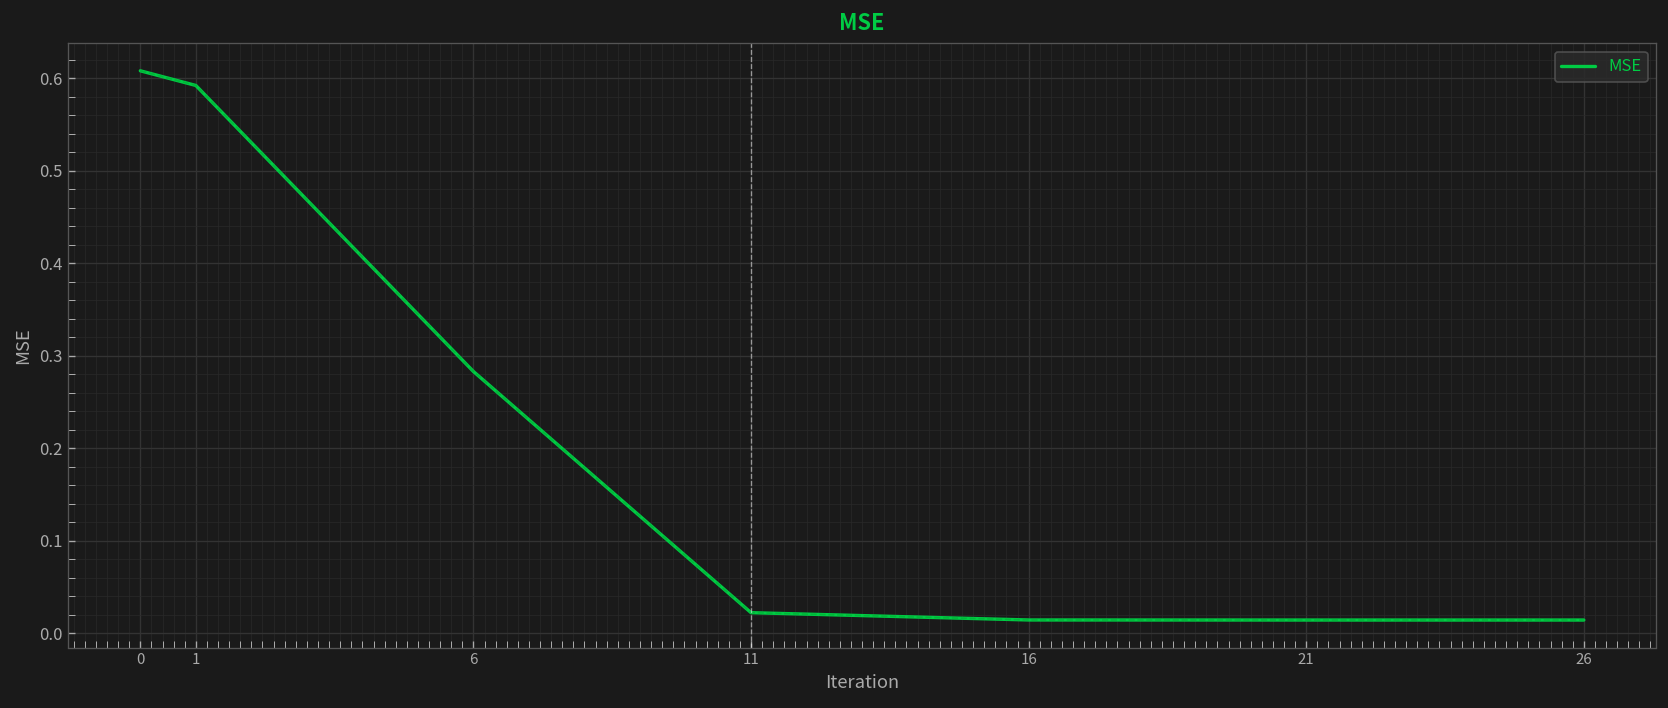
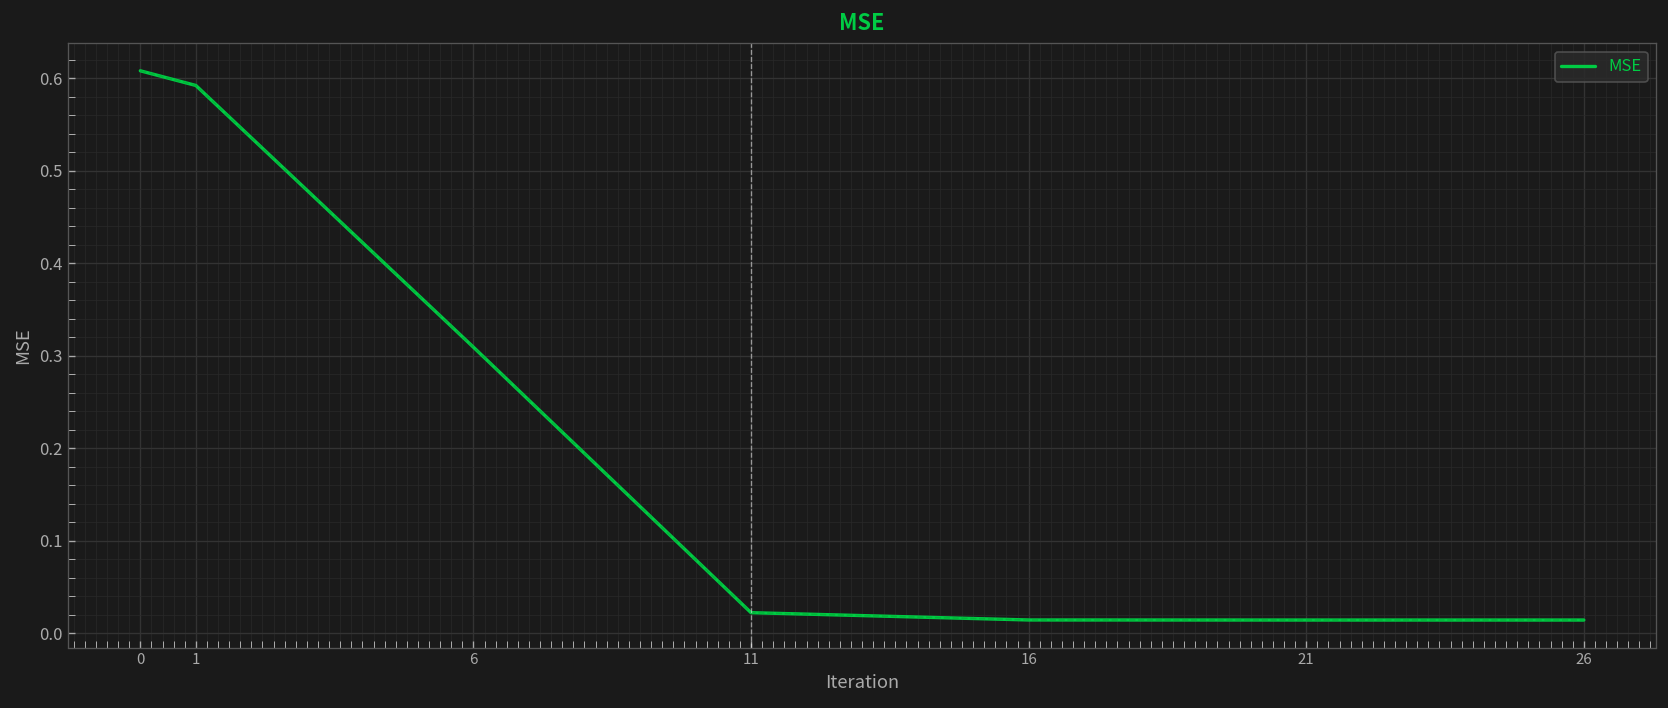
6: 0.28 -> 0.31
